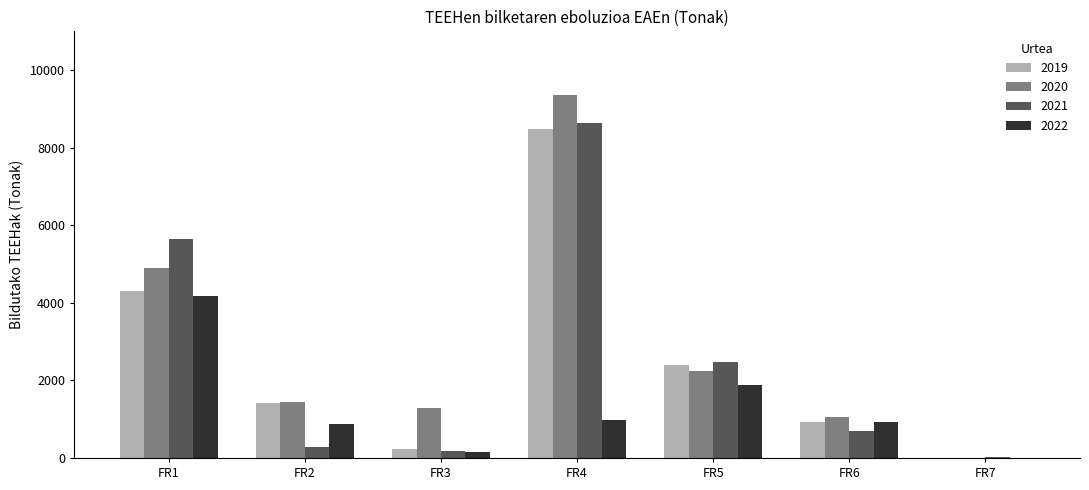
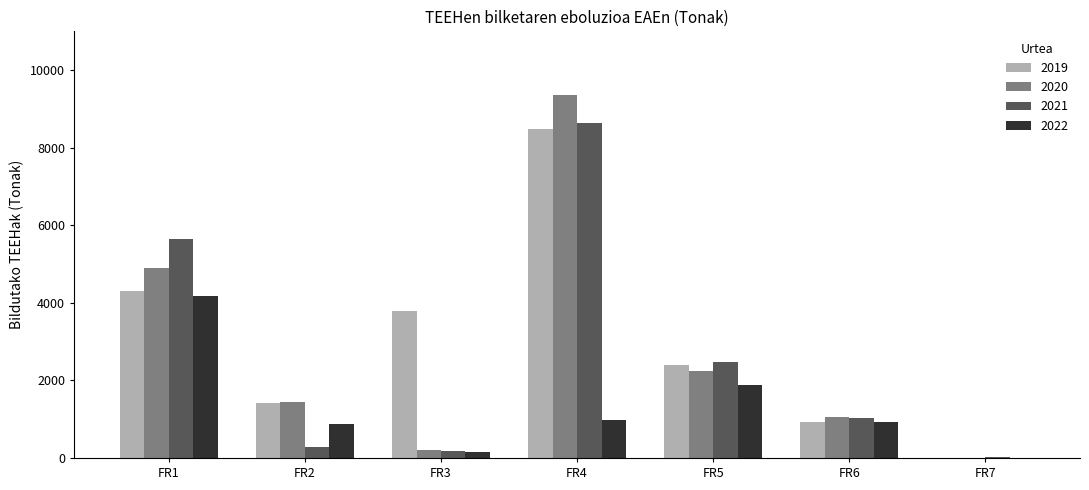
2019, FR3: 200 -> 3800
2020, FR3: 1300 -> 200
2021, FR6: 700 -> 1000
